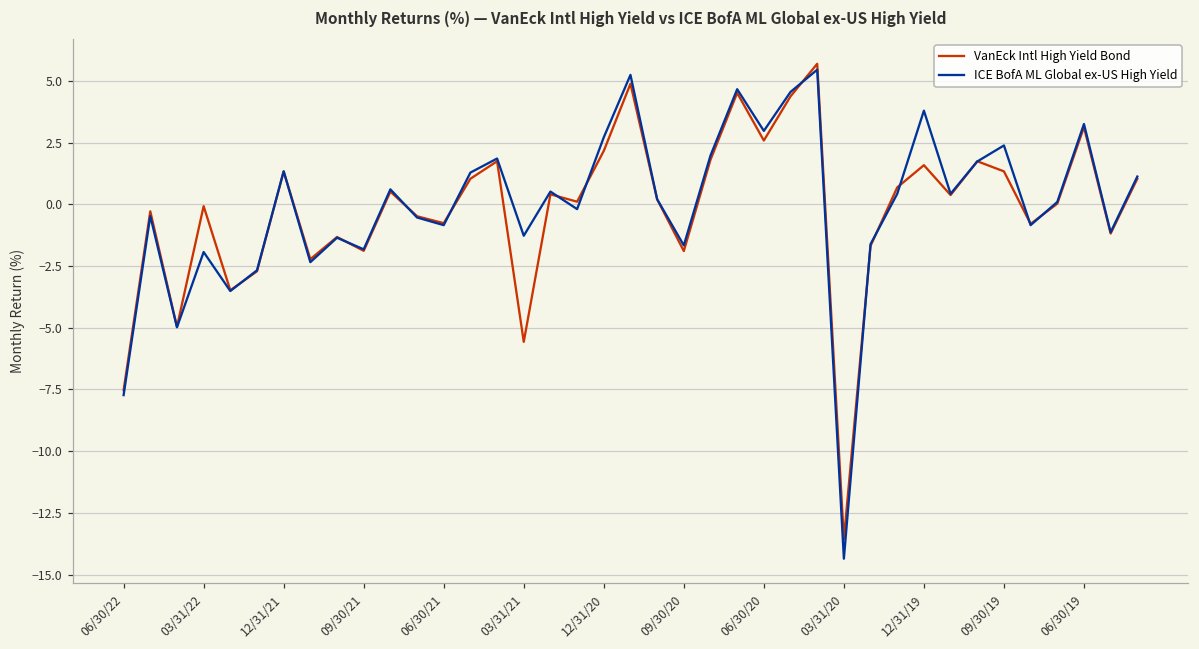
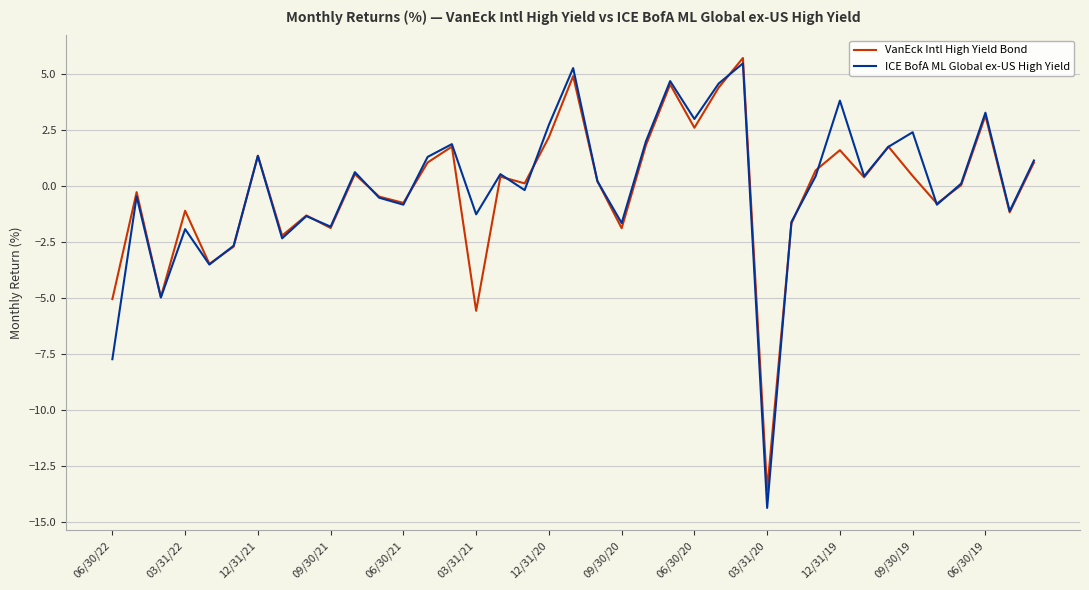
VanEck Intl High Yield Bond, 06/30/22: -7.5 -> -5.1
VanEck Intl High Yield Bond, 03/31/22: -0.1 -> -1.1
VanEck Intl High Yield Bond, 09/30/19: 1.3 -> 0.4
